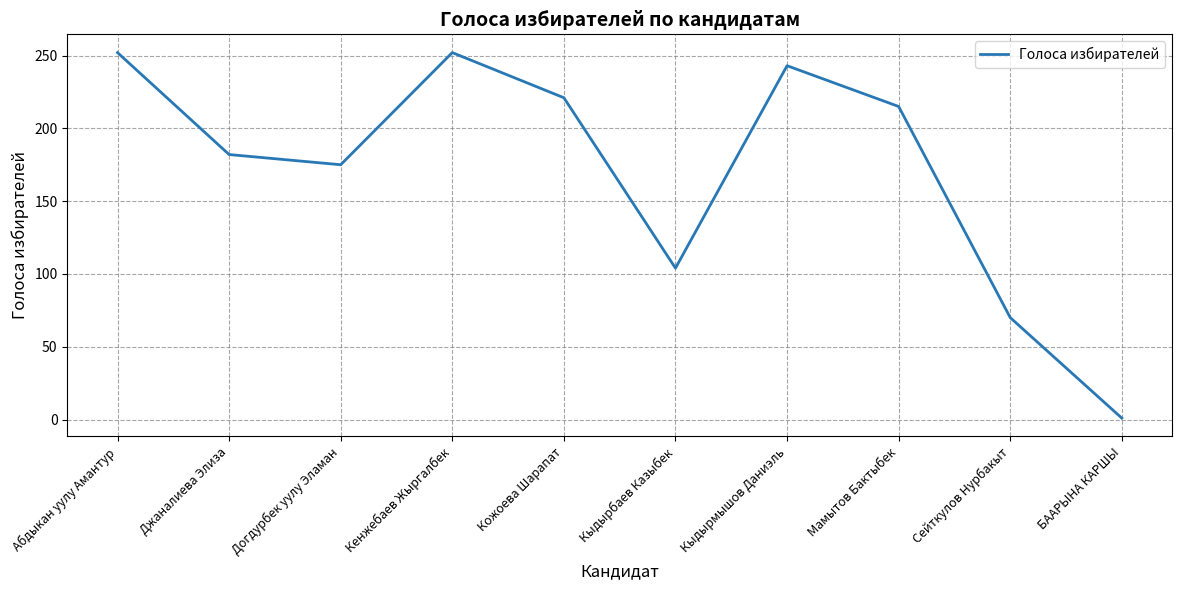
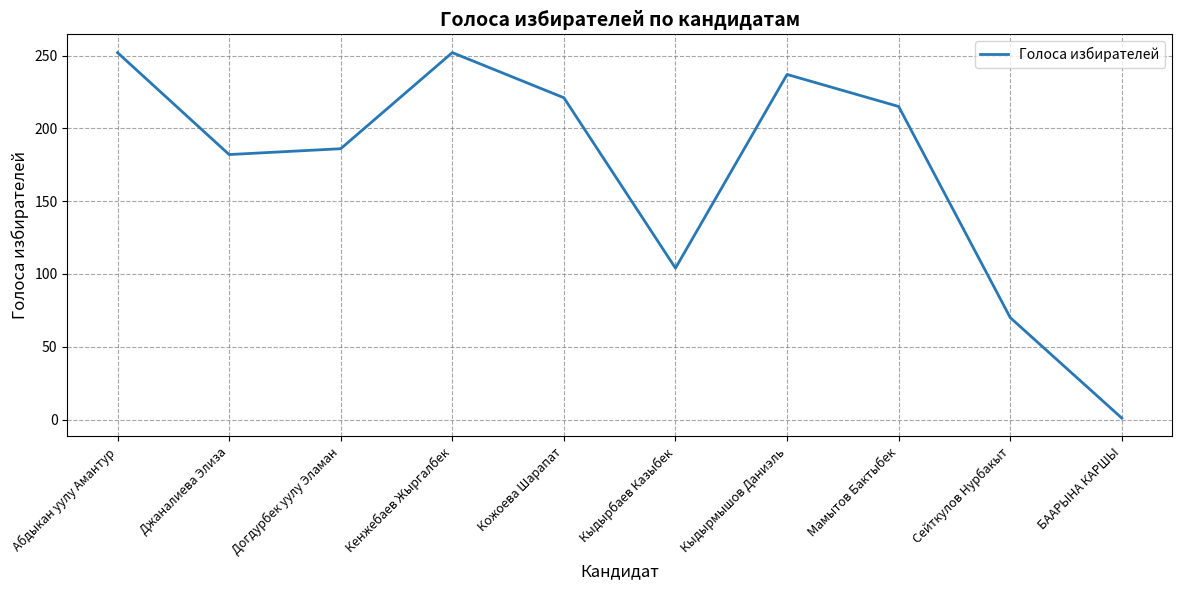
Догдурбек уулу Эламан: 175 -> 186
Кыдырмышов Даниэль: 243 -> 237
